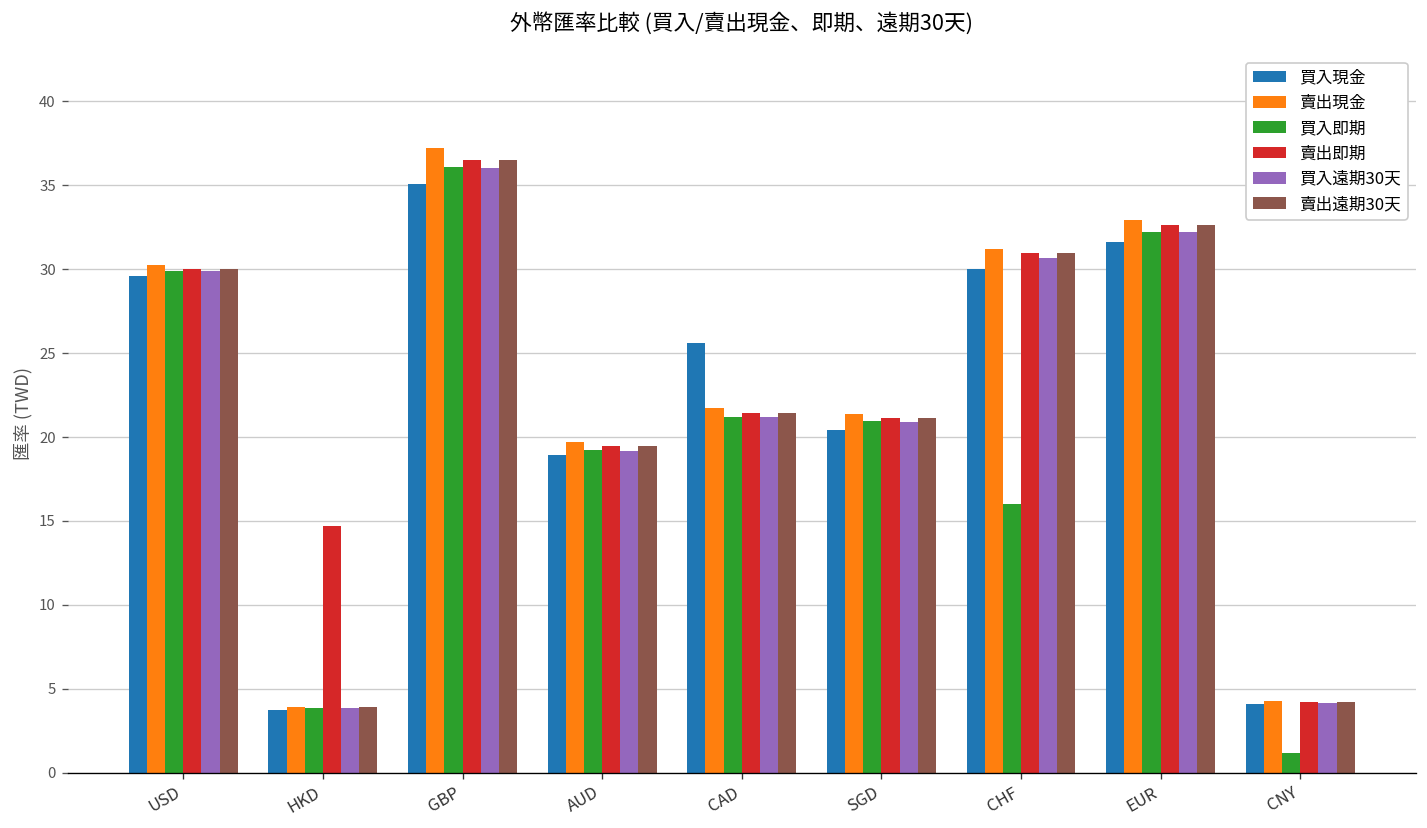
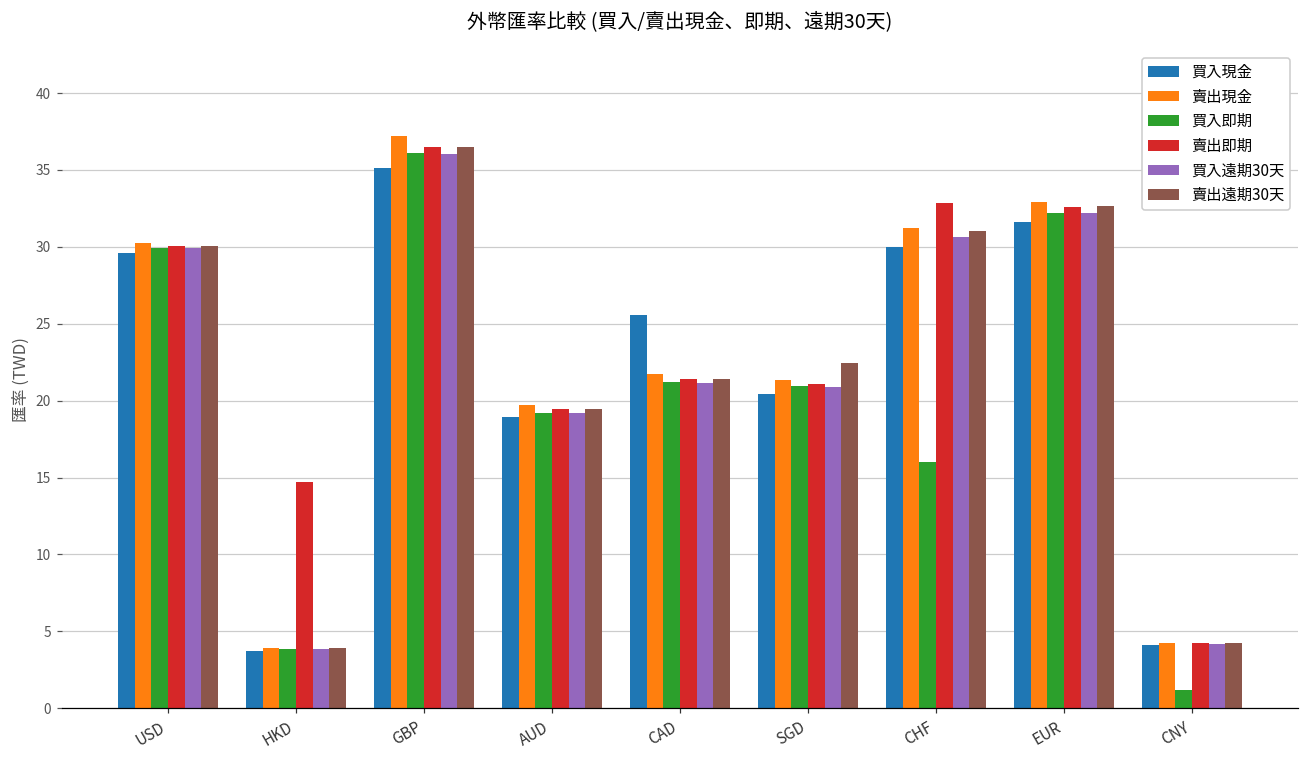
賣出遠期30天, SGD: 21.1 -> 22.5
賣出即期, CHF: 31.0 -> 32.8
